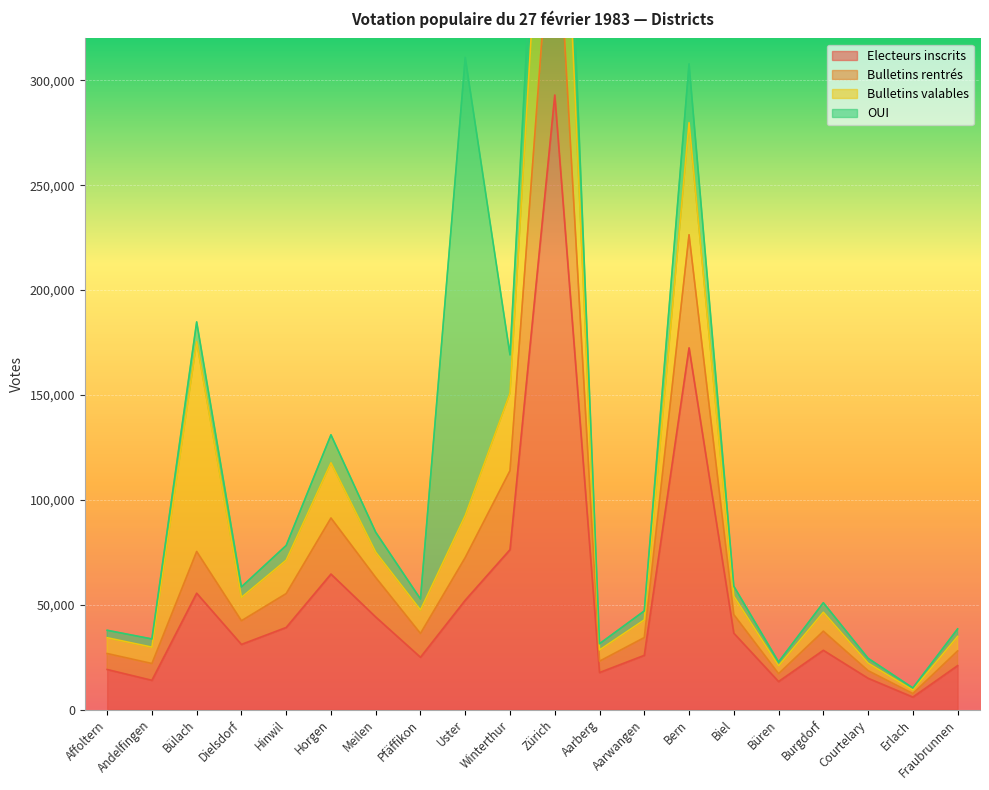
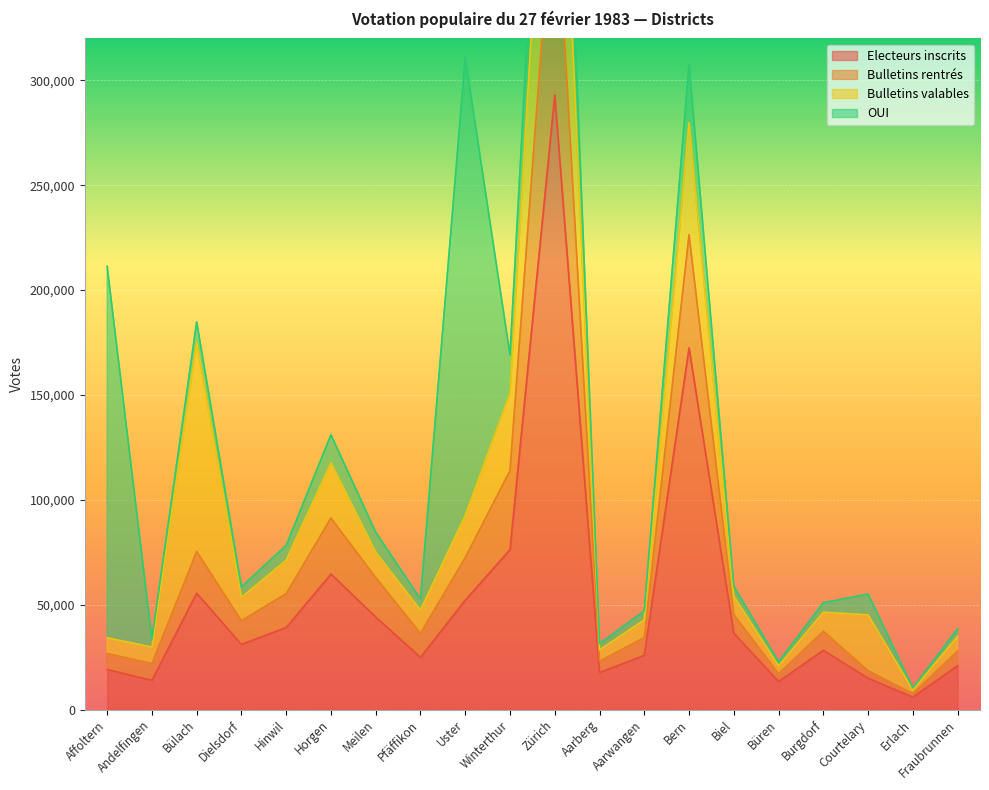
OUI, Affoltern: 4,000 -> 177,000
Bulletins valables, Courtelary: 4,000 -> 27,000
OUI, Courtelary: 2,000 -> 10,000
